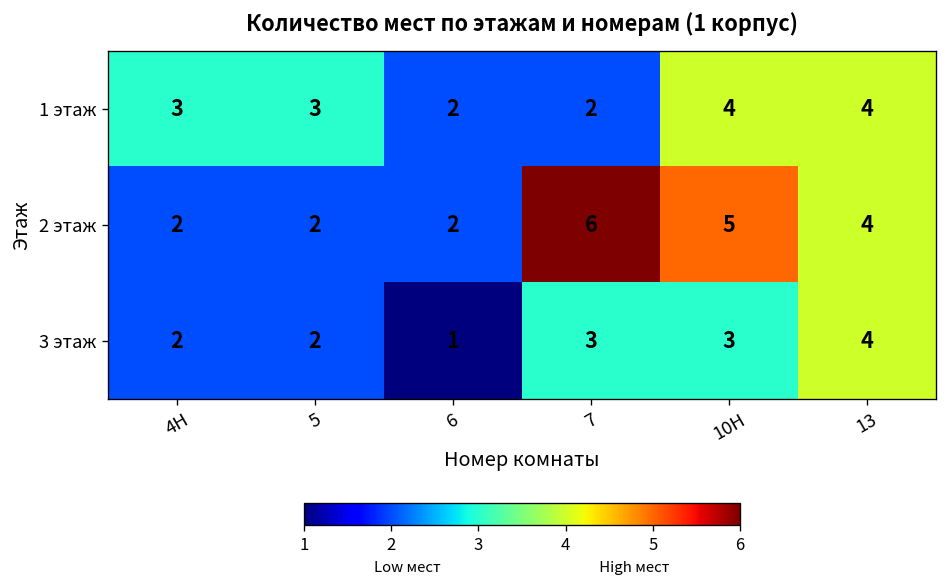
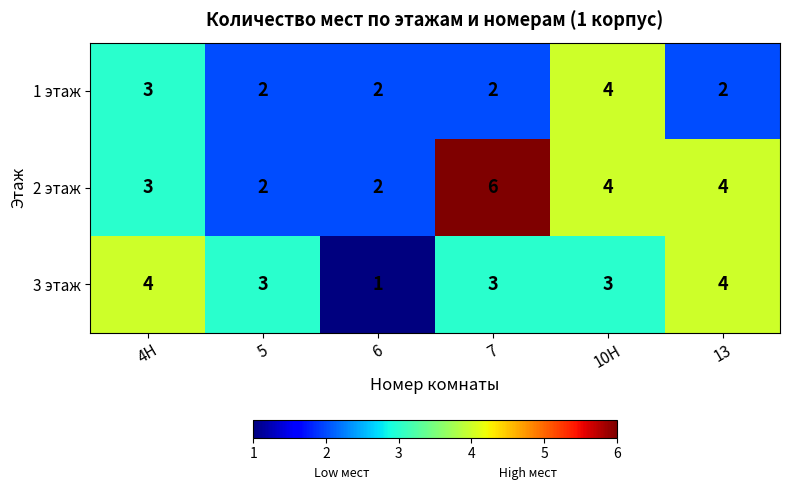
1 этаж, 5: 3 -> 2
1 этаж, 13: 4 -> 2
2 этаж, 4Н: 2 -> 3
2 этаж, 10Н: 5 -> 4
3 этаж, 4Н: 2 -> 4
3 этаж, 5: 2 -> 3
